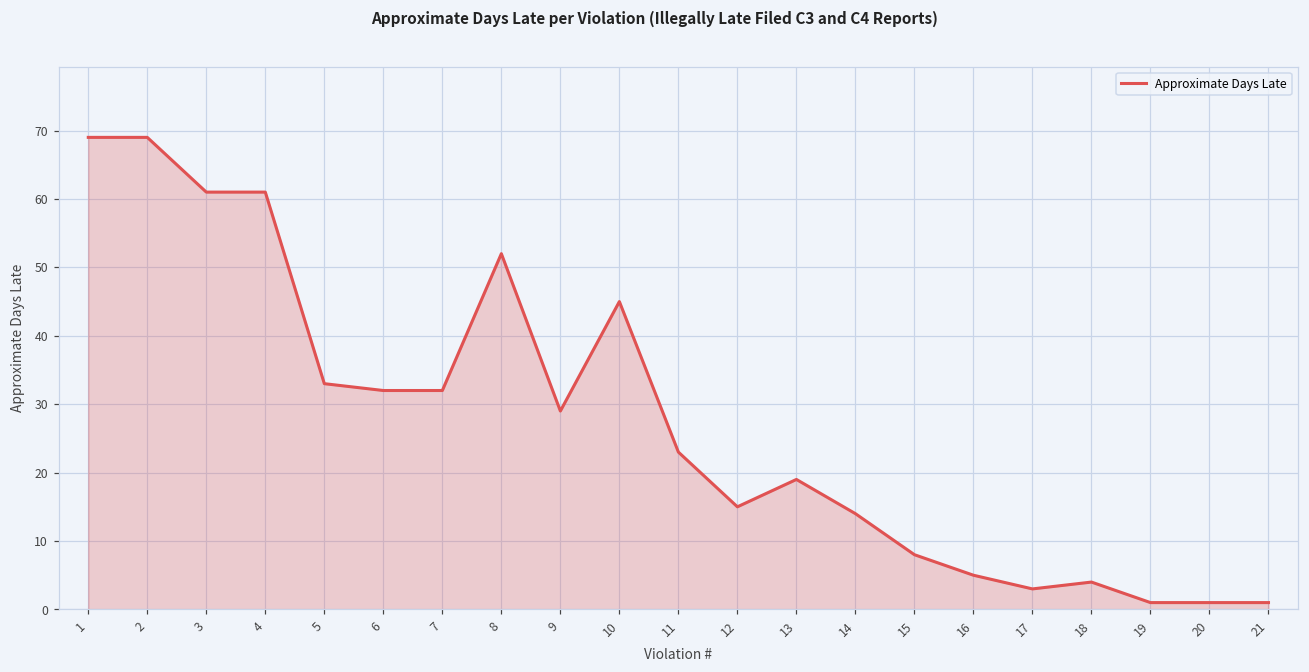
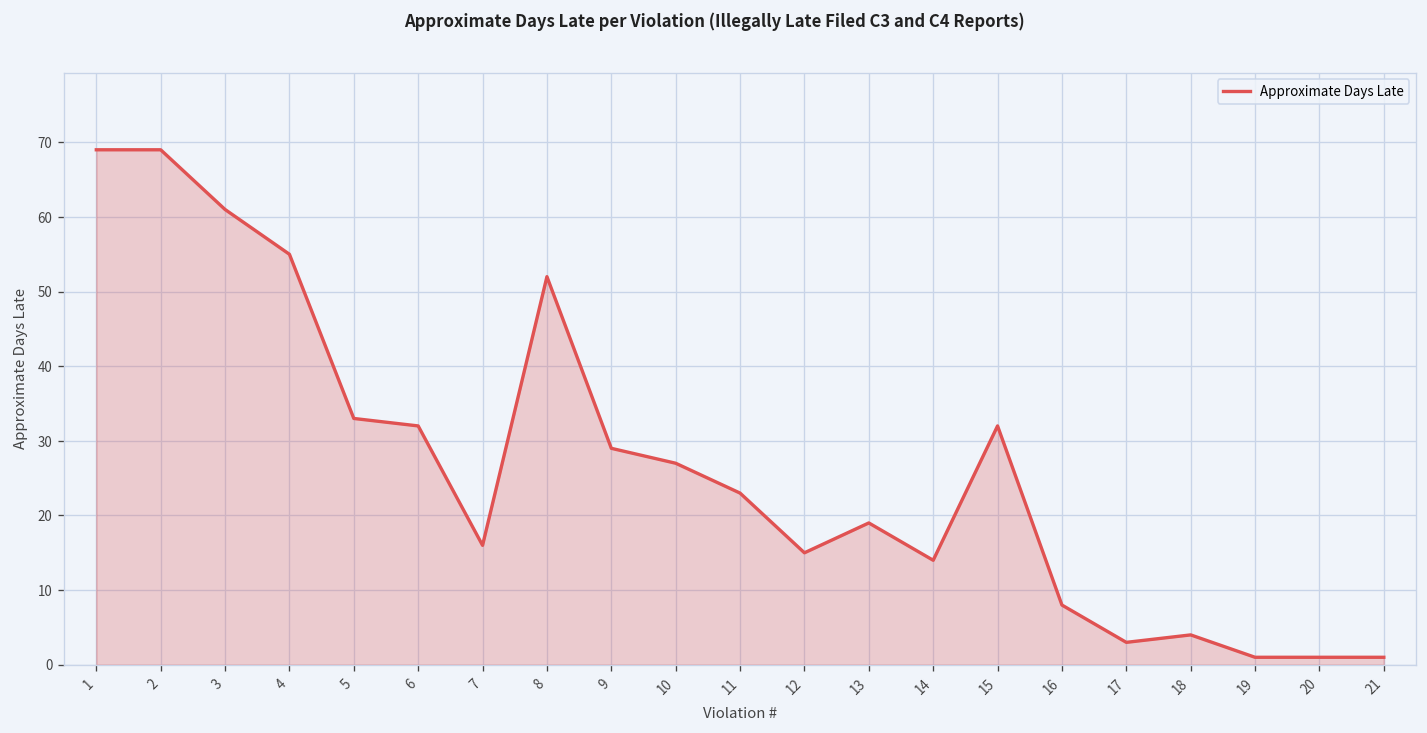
4: 61 -> 55
7: 32 -> 16
10: 45 -> 27
15: 8 -> 32
16: 5 -> 8
